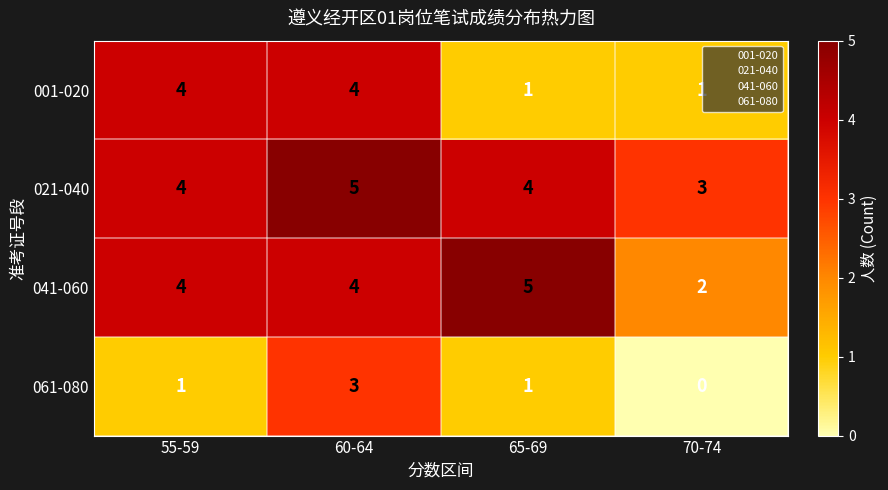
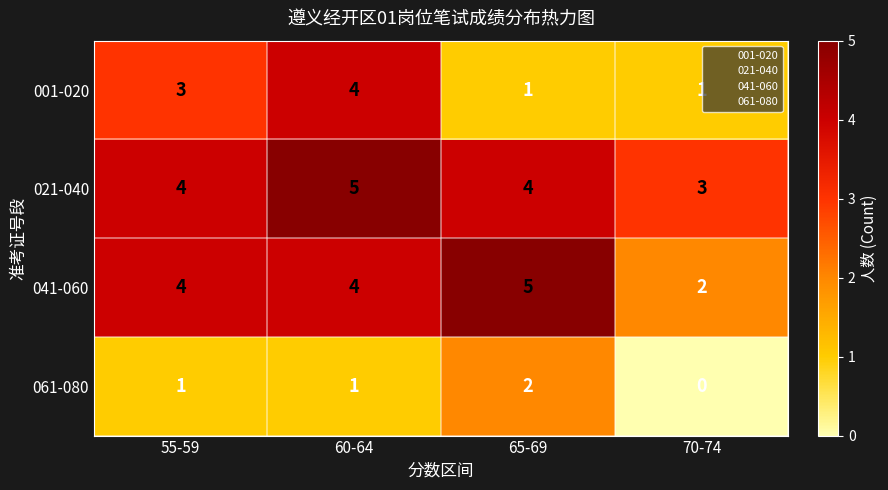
001-020, 55-59: 4 -> 3
061-080, 60-64: 3 -> 1
061-080, 65-69: 1 -> 2
